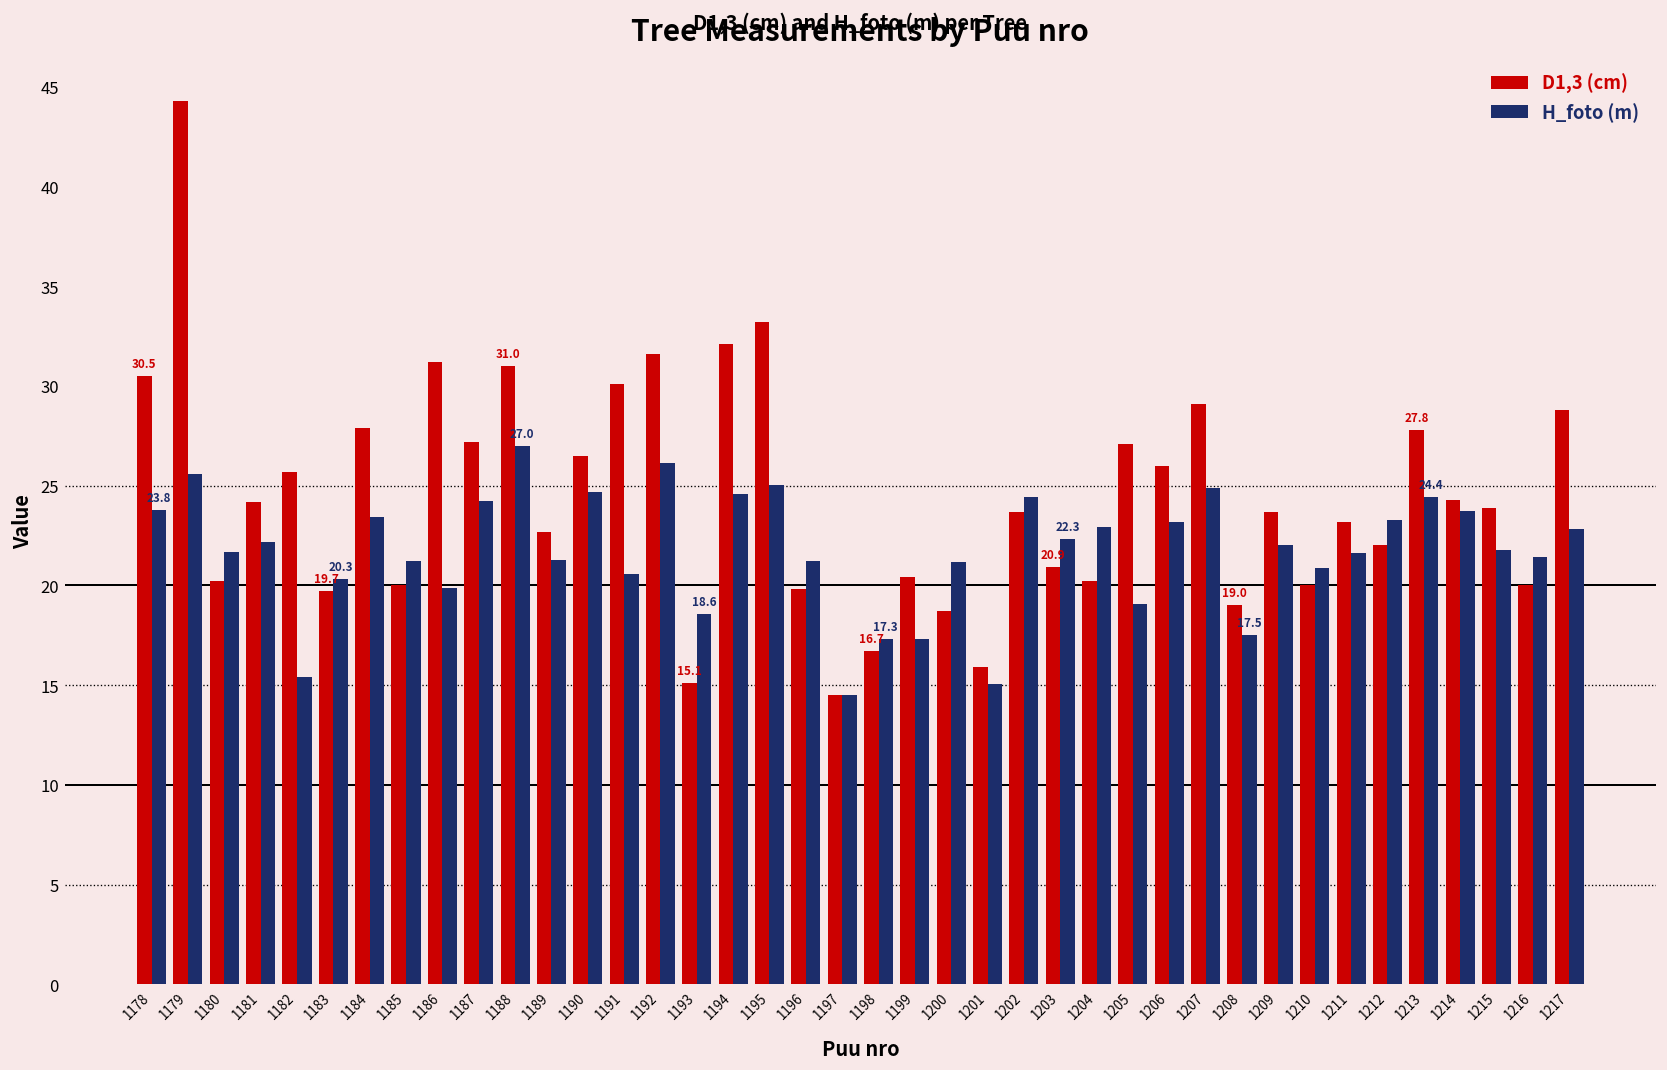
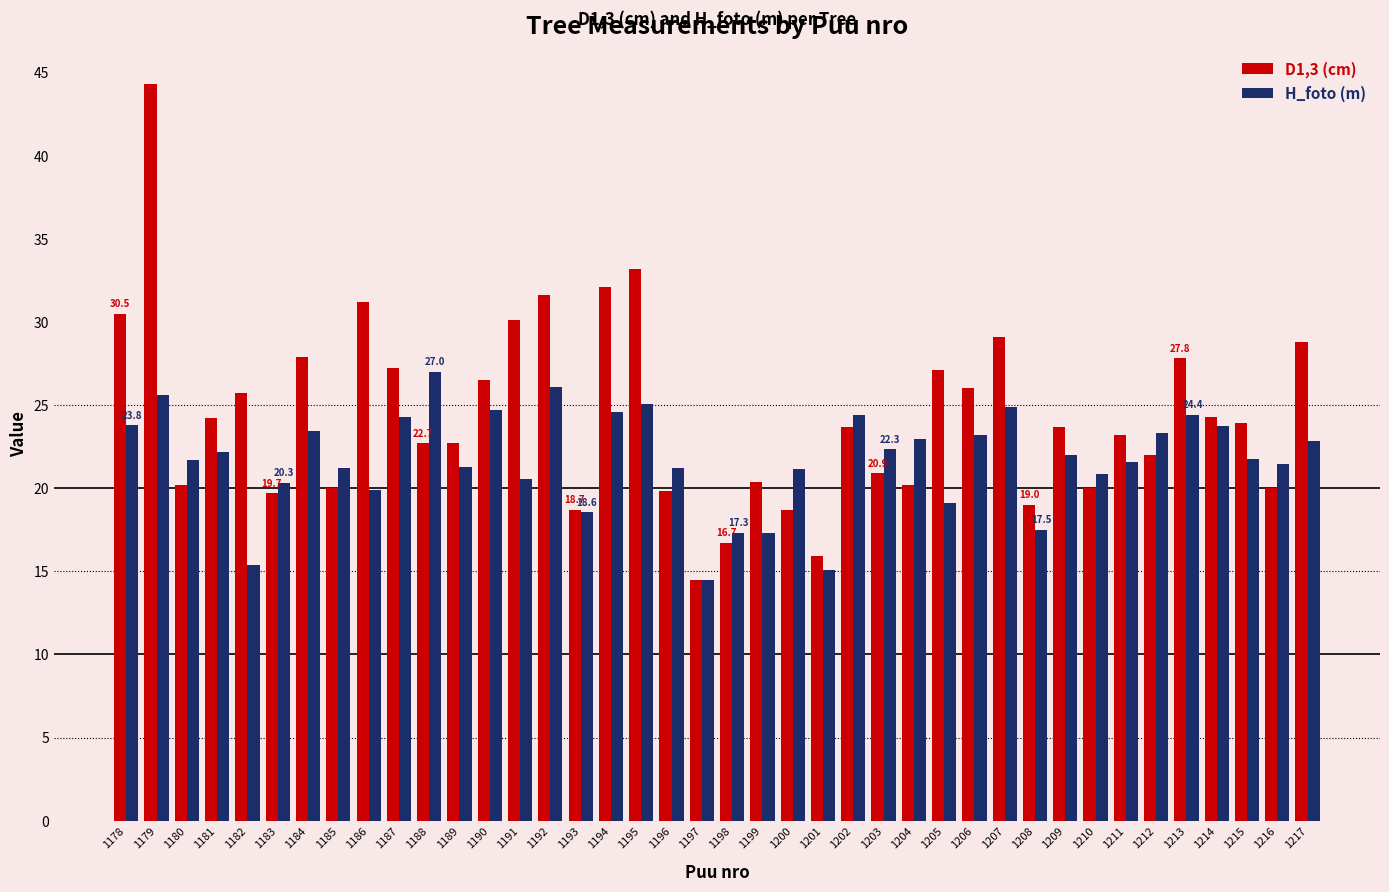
D1,3 (cm), 1188: 31.0 -> 22.7
D1,3 (cm), 1193: 15.1 -> 18.7
